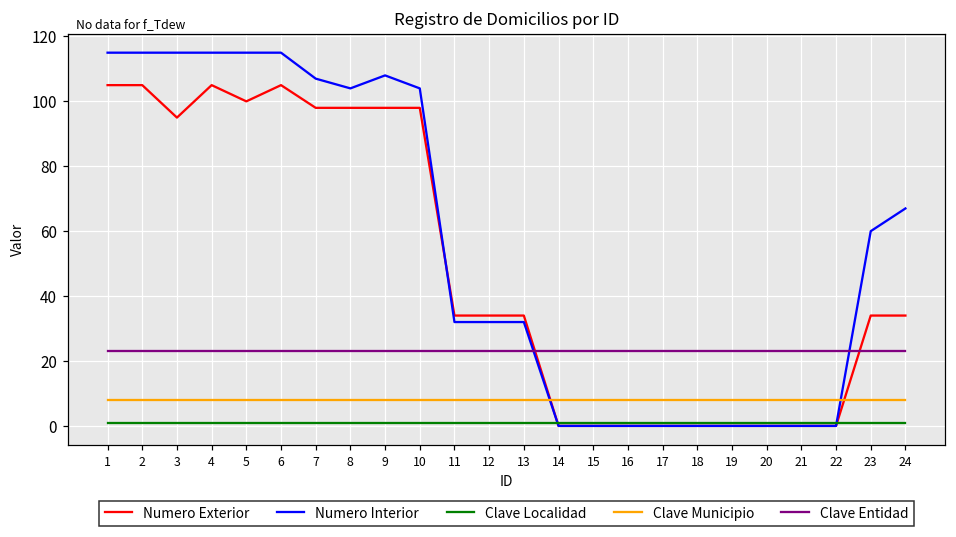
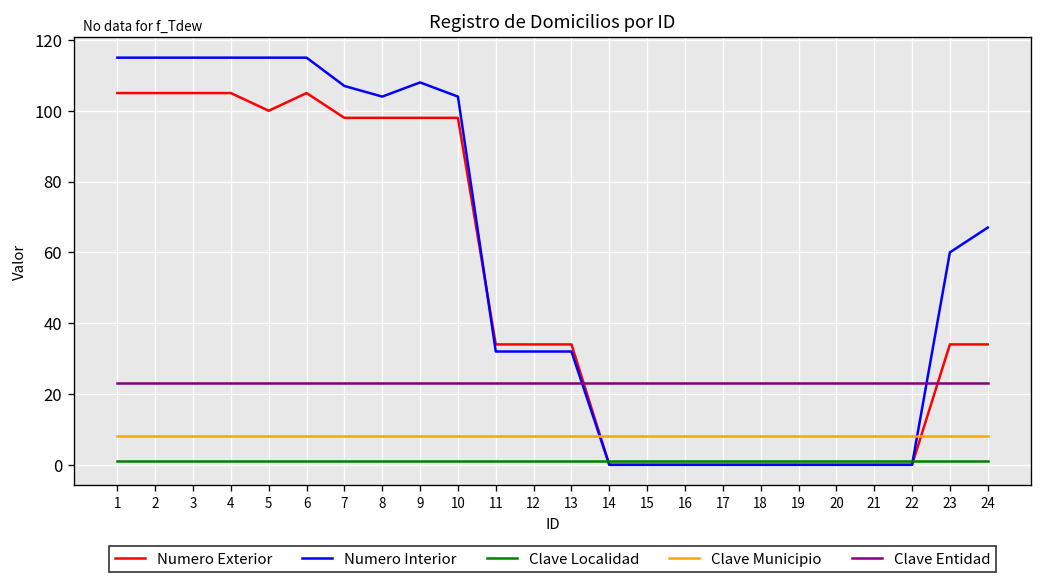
Numero Exterior, 3: 95 -> 105
